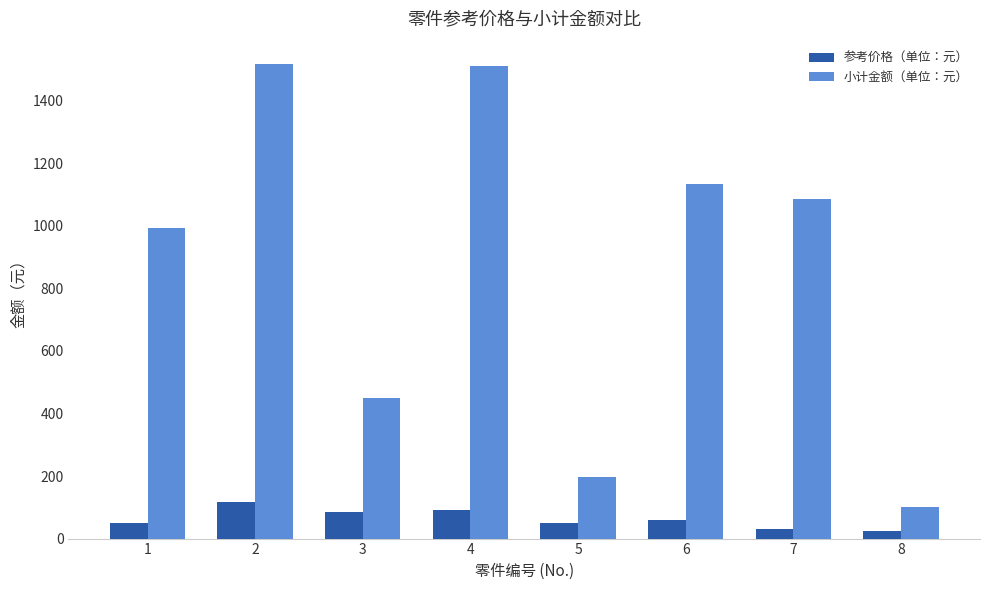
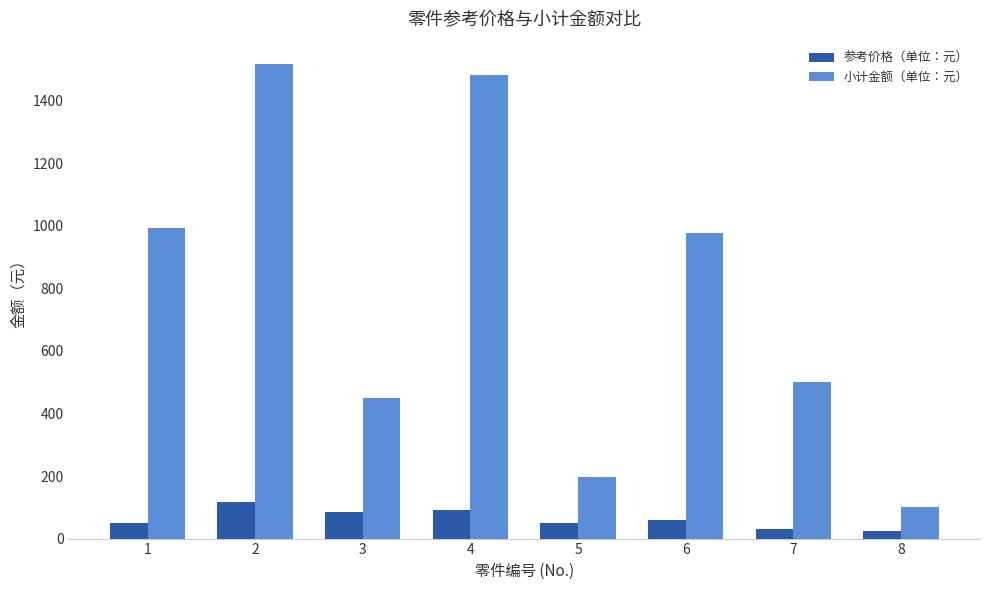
小计金额（单位：元）, 4: 1510 -> 1480
小计金额（单位：元）, 6: 1130 -> 980
小计金额（单位：元）, 7: 1090 -> 500
